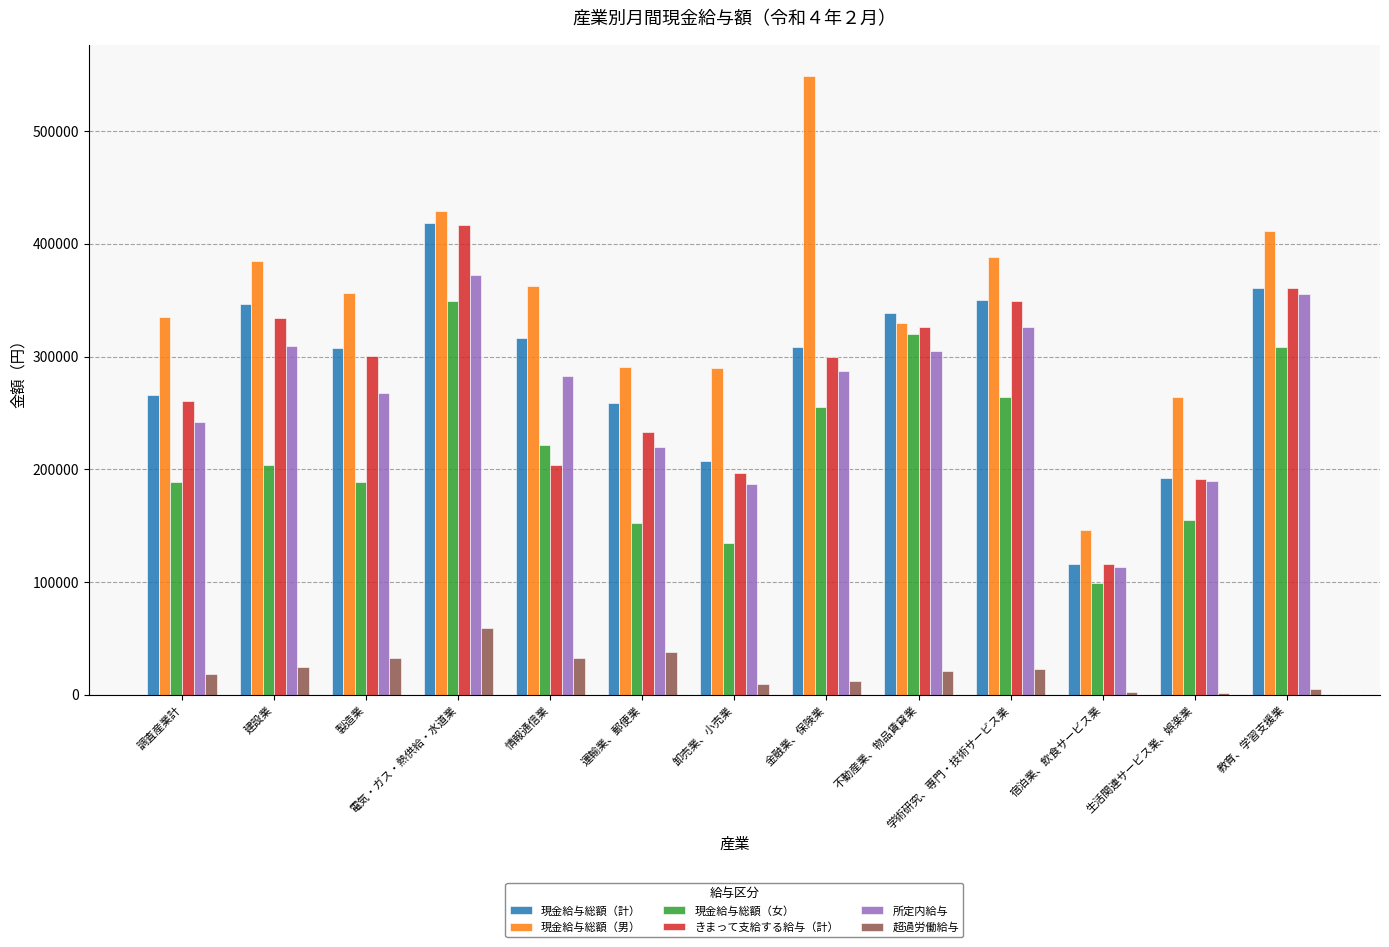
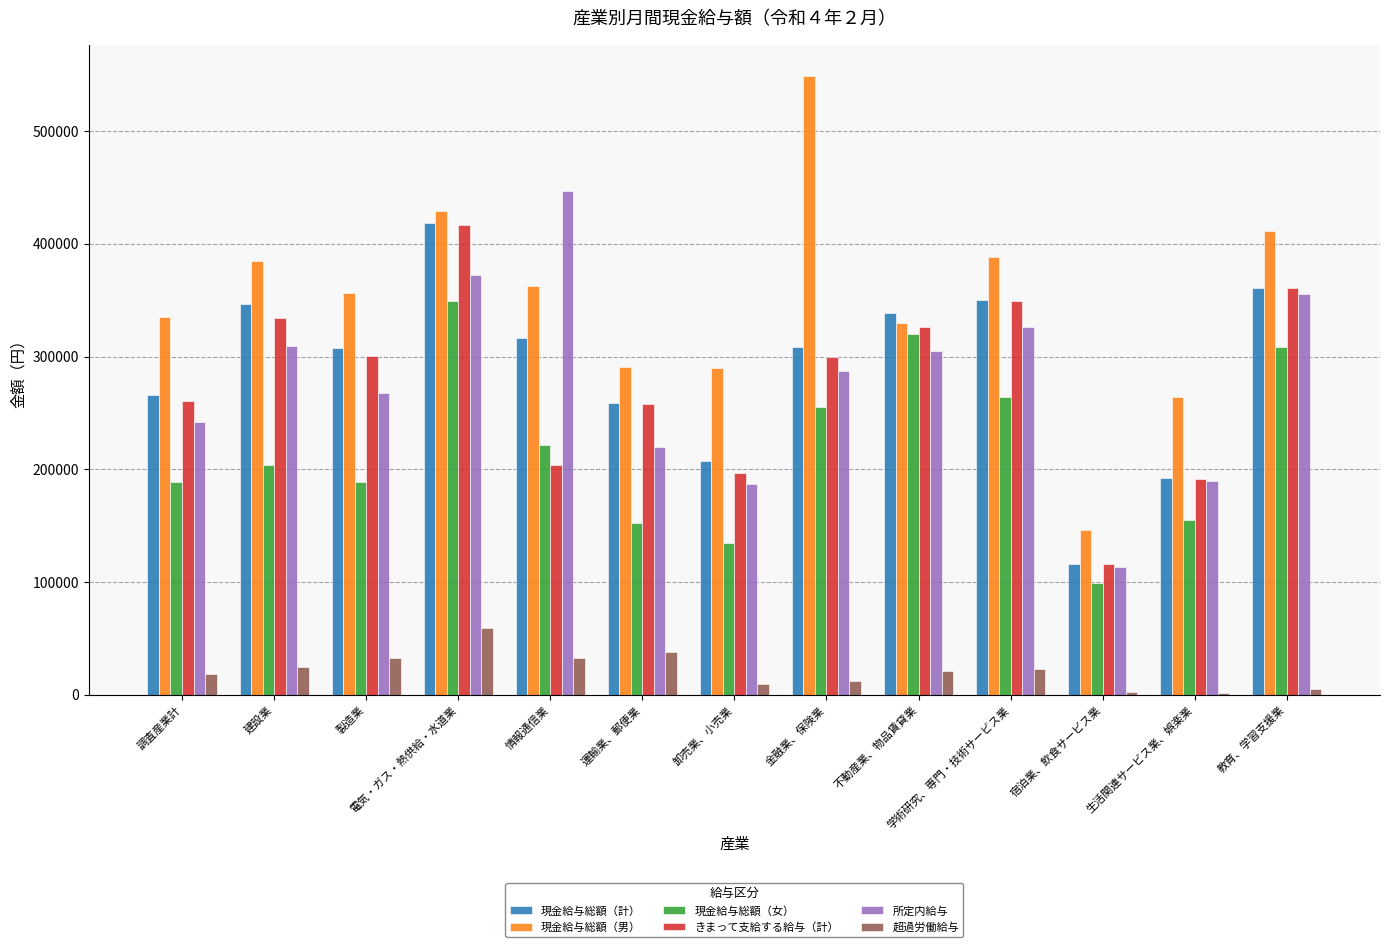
所定内給与, 情報通信業: 283000 -> 447000
きまって支給する給与（計）, 運輸業、郵便業: 233000 -> 258000
